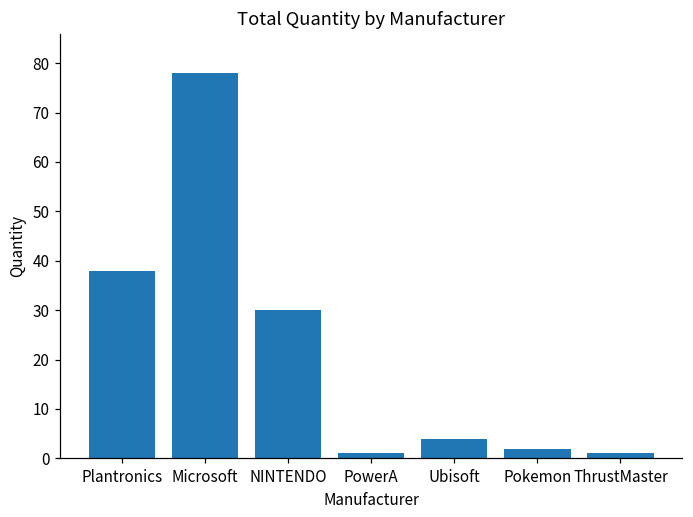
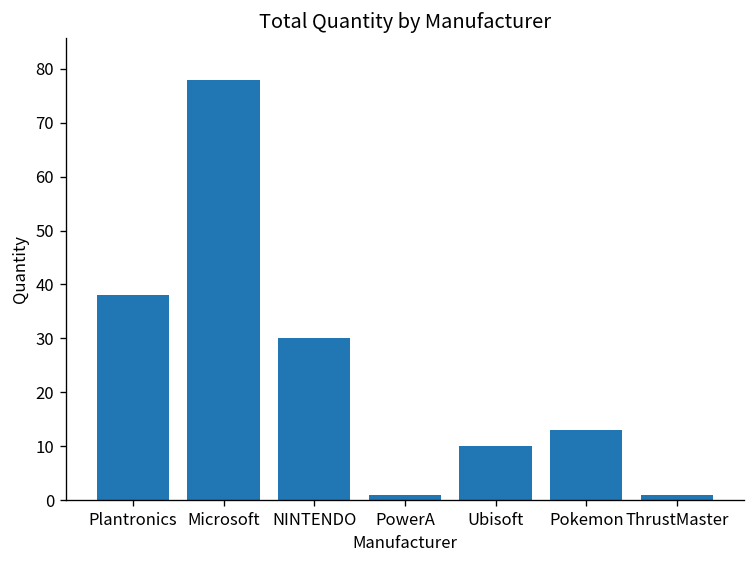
Ubisoft: 4 -> 10
Pokemon: 2 -> 13
